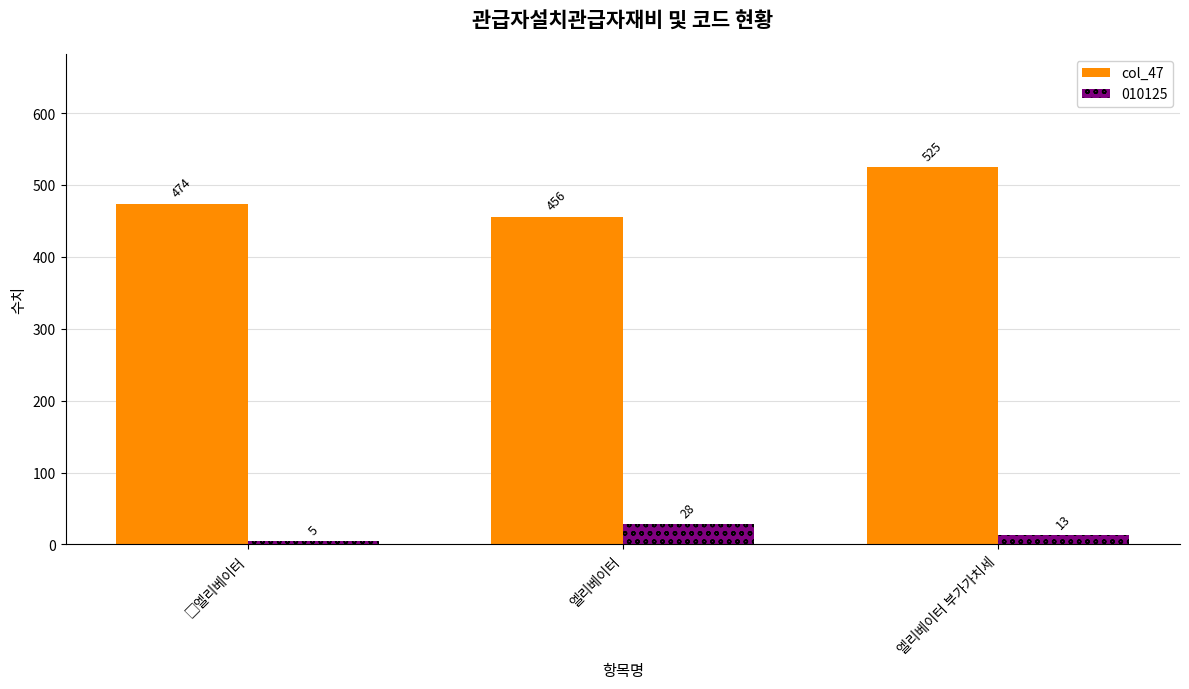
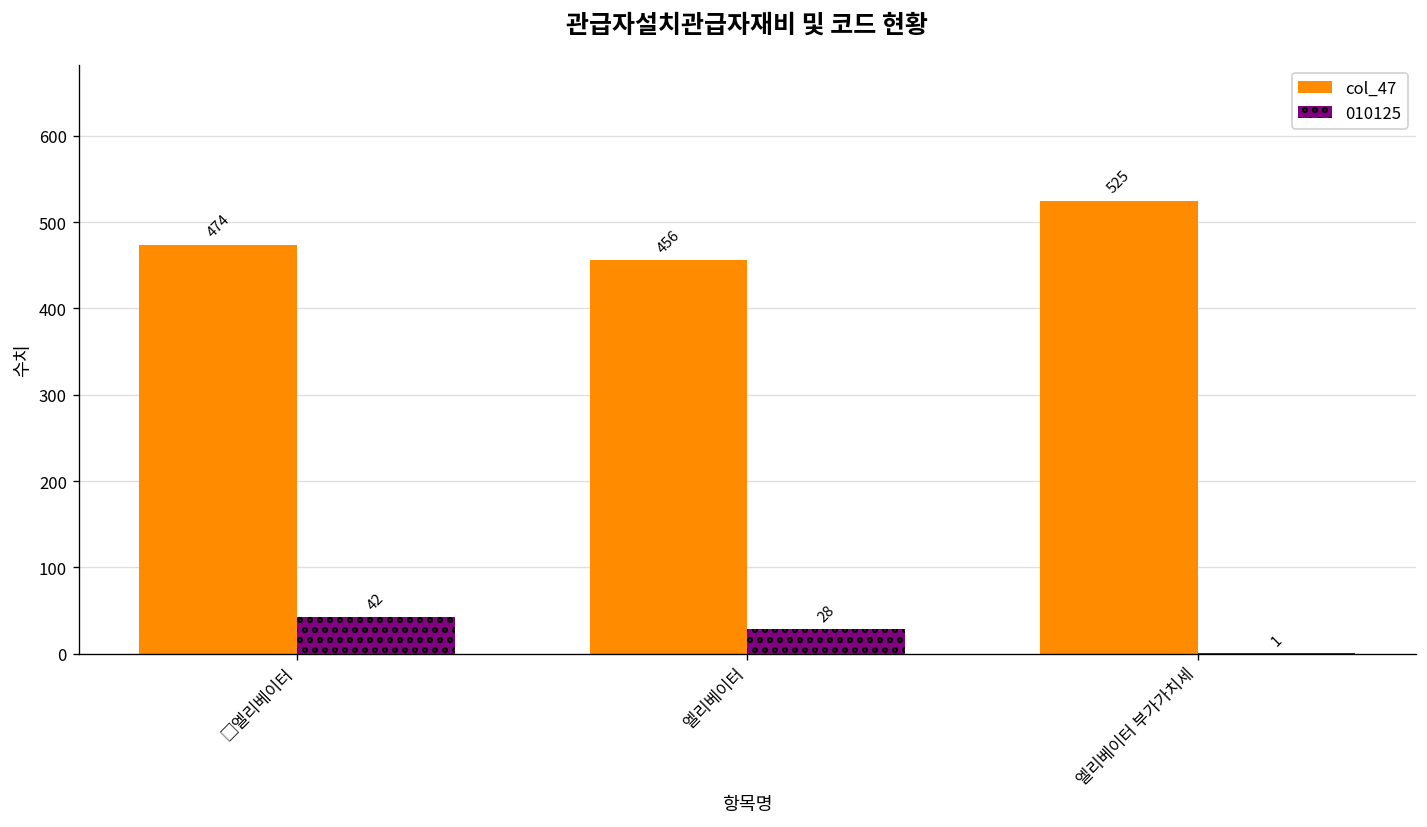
010125, □엘리베이터: 5 -> 42
010125, 엘리베이터 부가가치세: 13 -> 1
